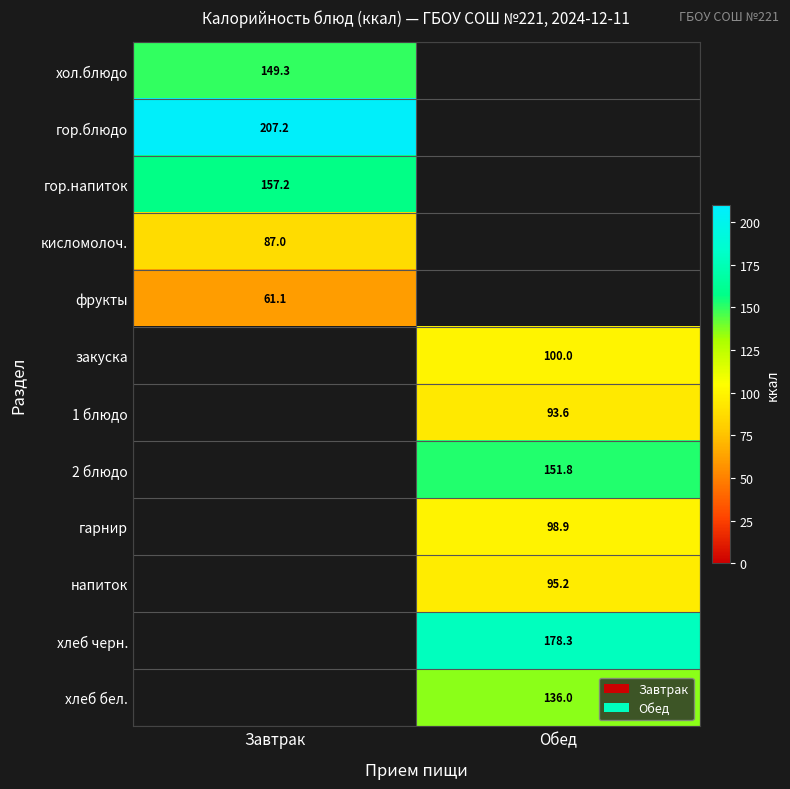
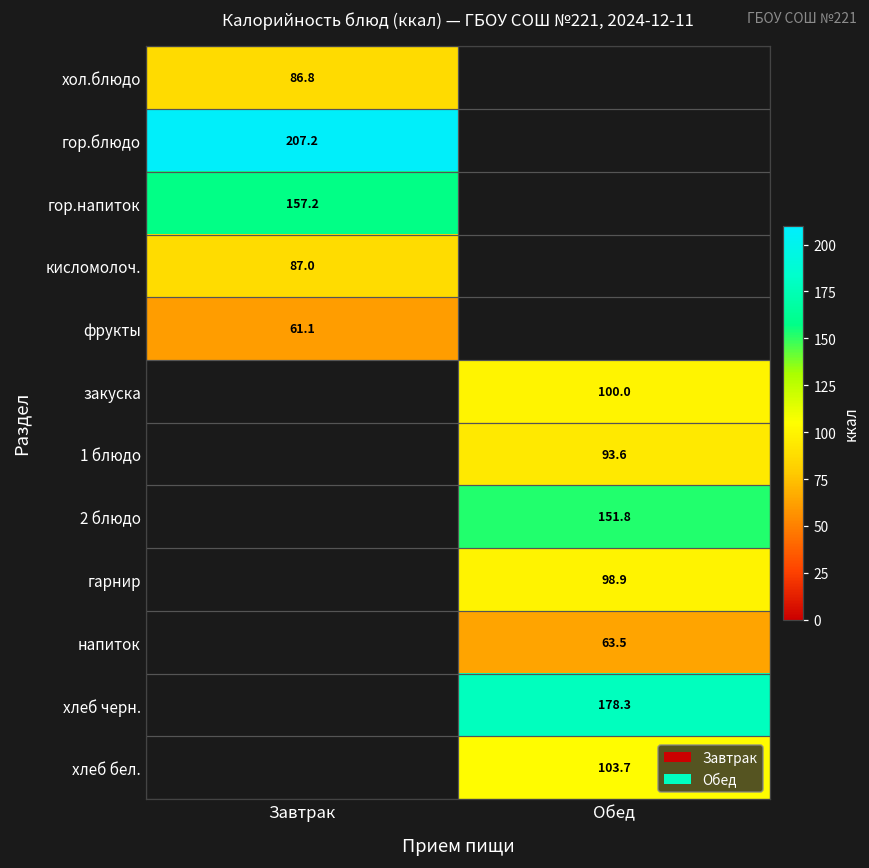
хол.блюдо, Завтрак: 149.3 -> 86.8
напиток, Обед: 95.2 -> 63.5
хлеб бел., Обед: 136.0 -> 103.7
